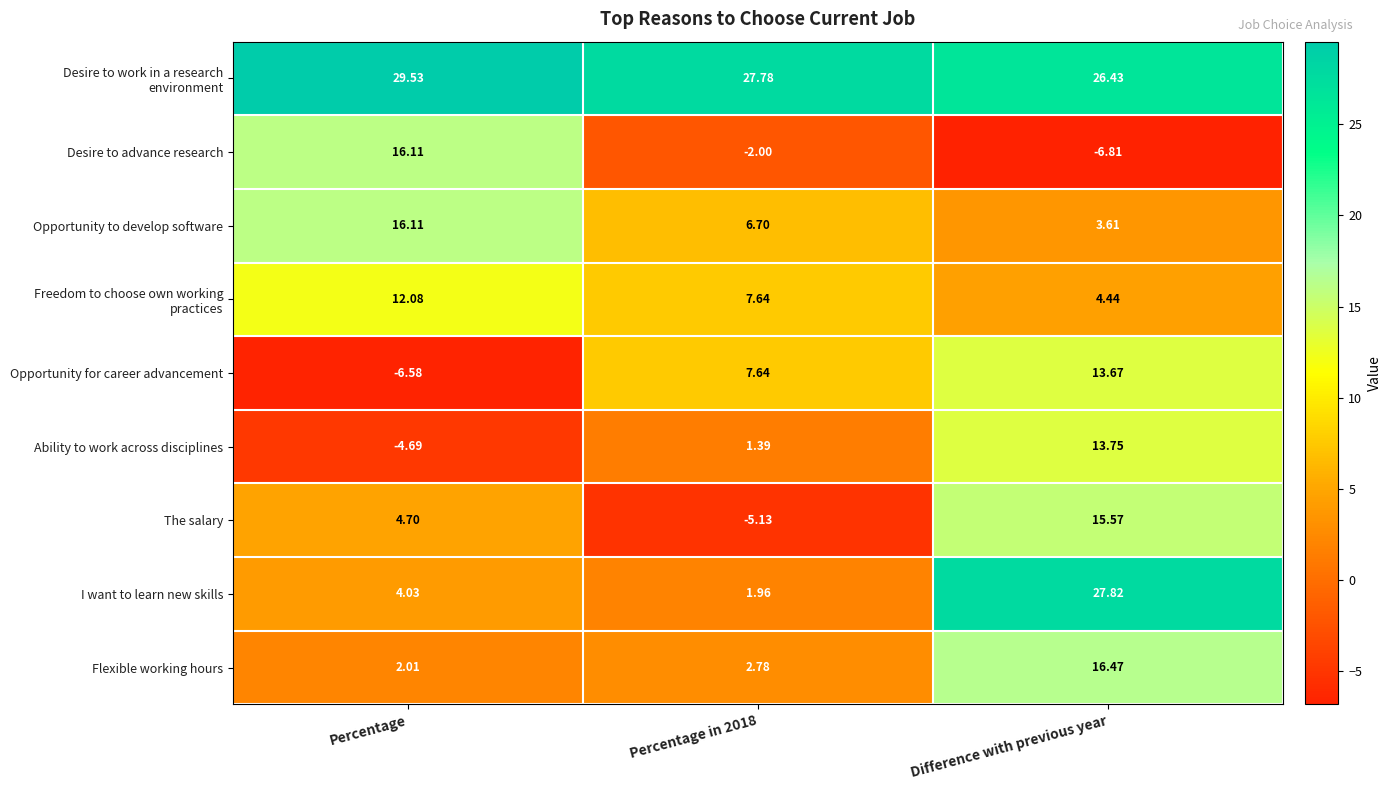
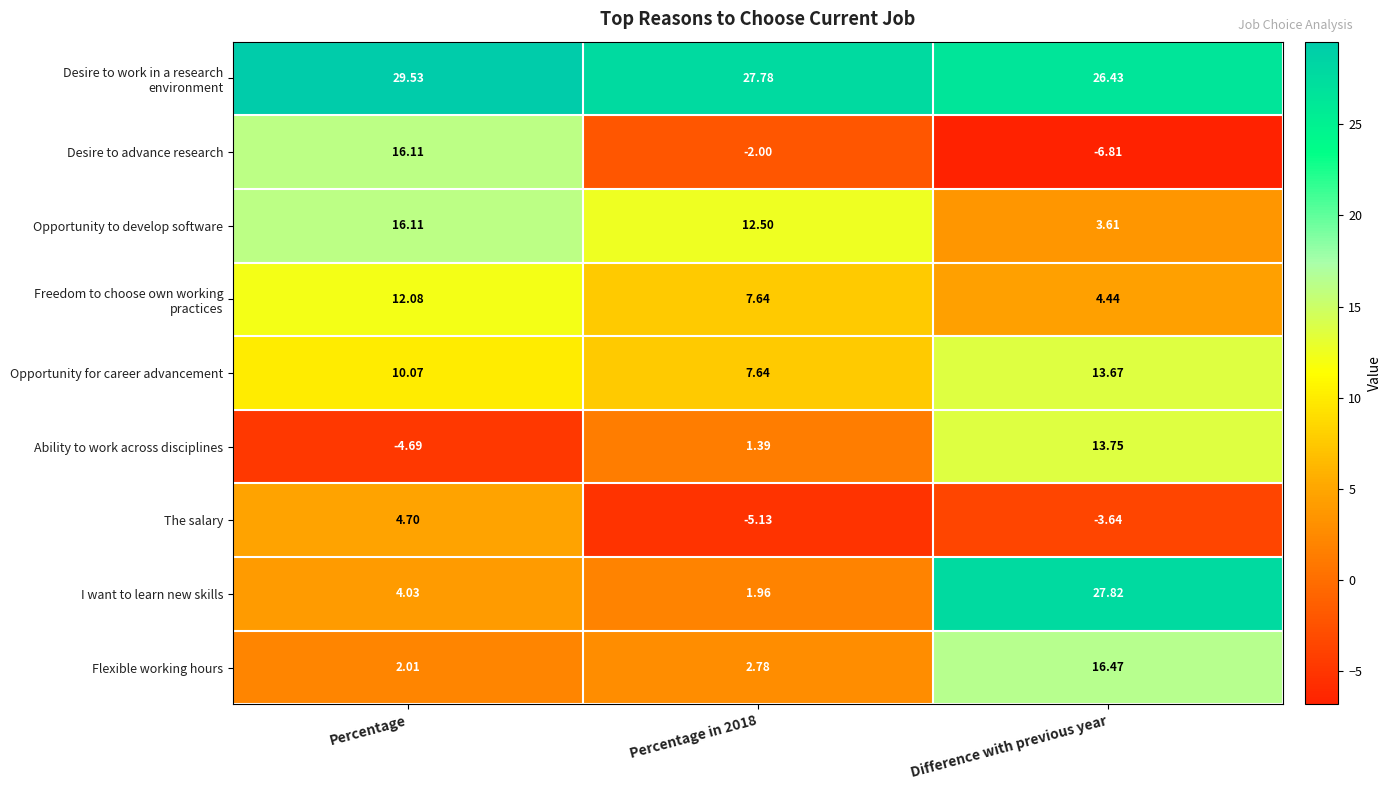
Opportunity to develop software, Percentage in 2018: 6.70 -> 12.50
Opportunity for career advancement, Percentage: -6.58 -> 10.07
The salary, Difference with previous year: 15.57 -> -3.64
